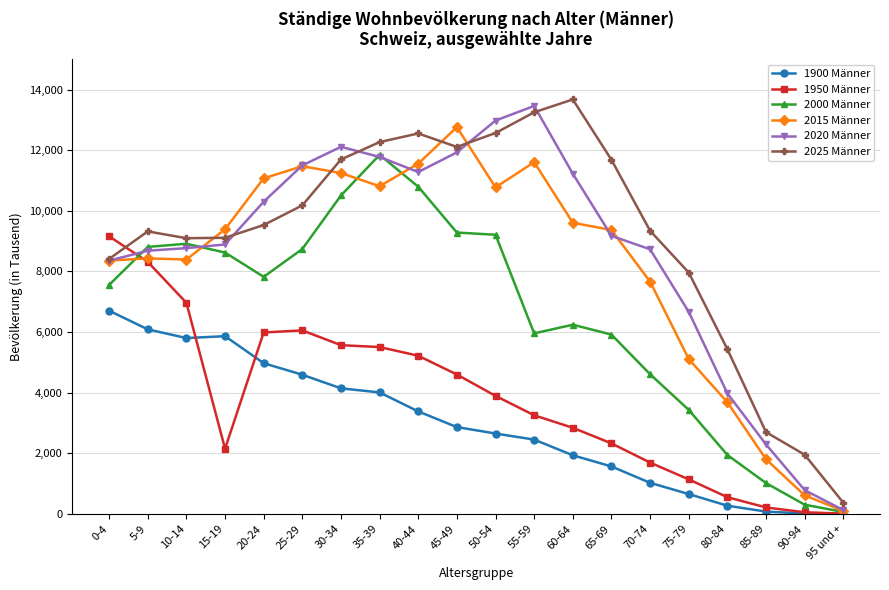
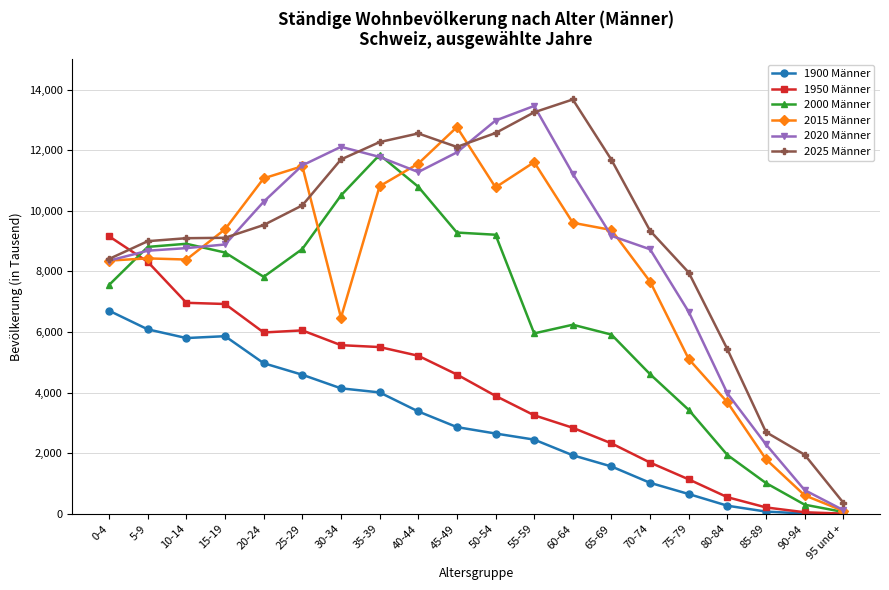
2025 Männer, 5-9: 9,300 -> 9,000
1950 Männer, 15-19: 2,100 -> 6,900
2015 Männer, 30-34: 11,200 -> 6,500
